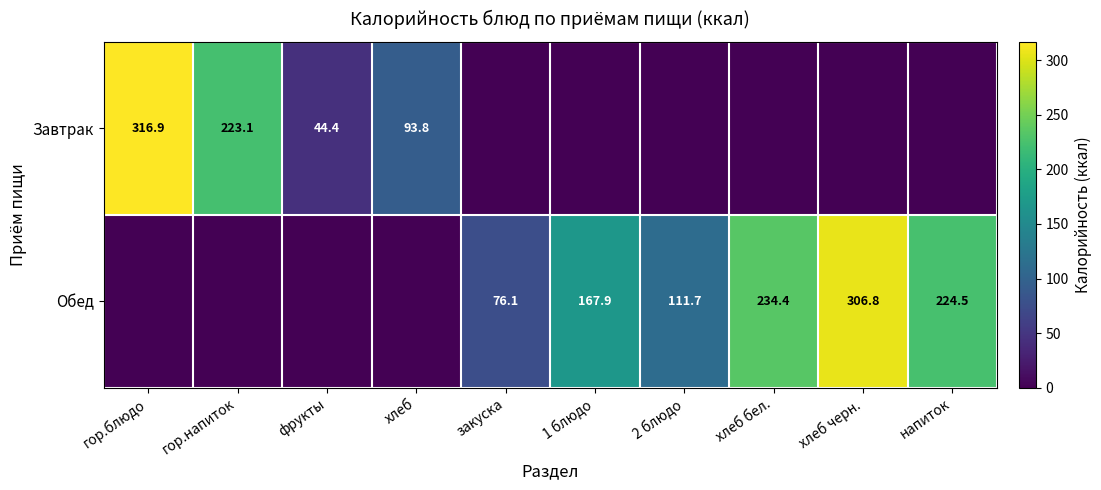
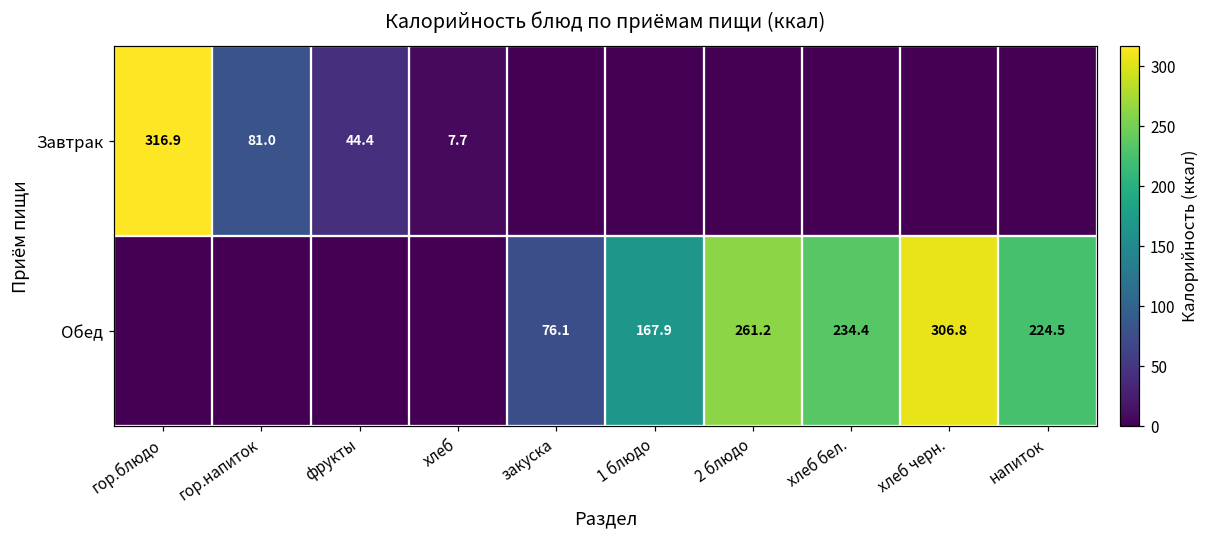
Завтрак, гор.напиток: 223.1 -> 81.0
Завтрак, хлеб: 93.8 -> 7.7
Обед, 2 блюдо: 111.7 -> 261.2
